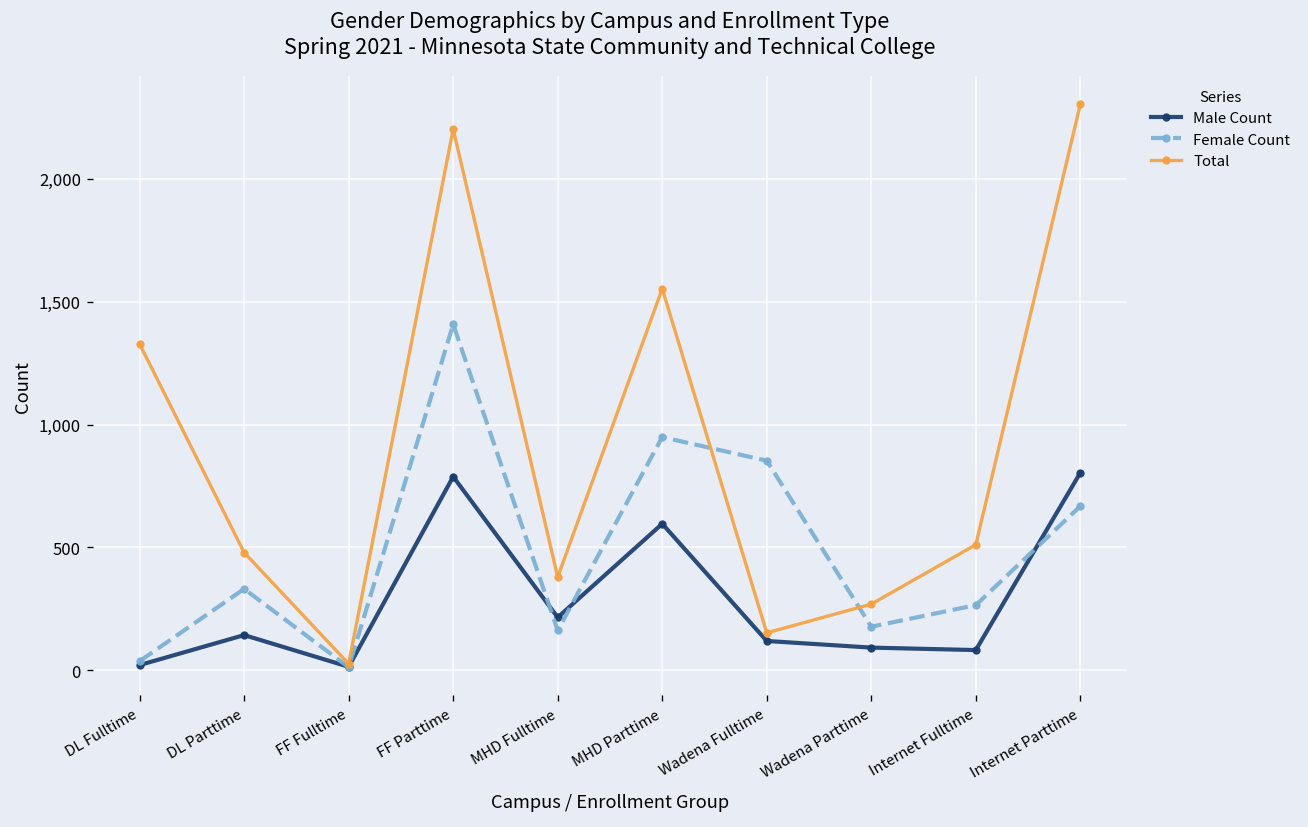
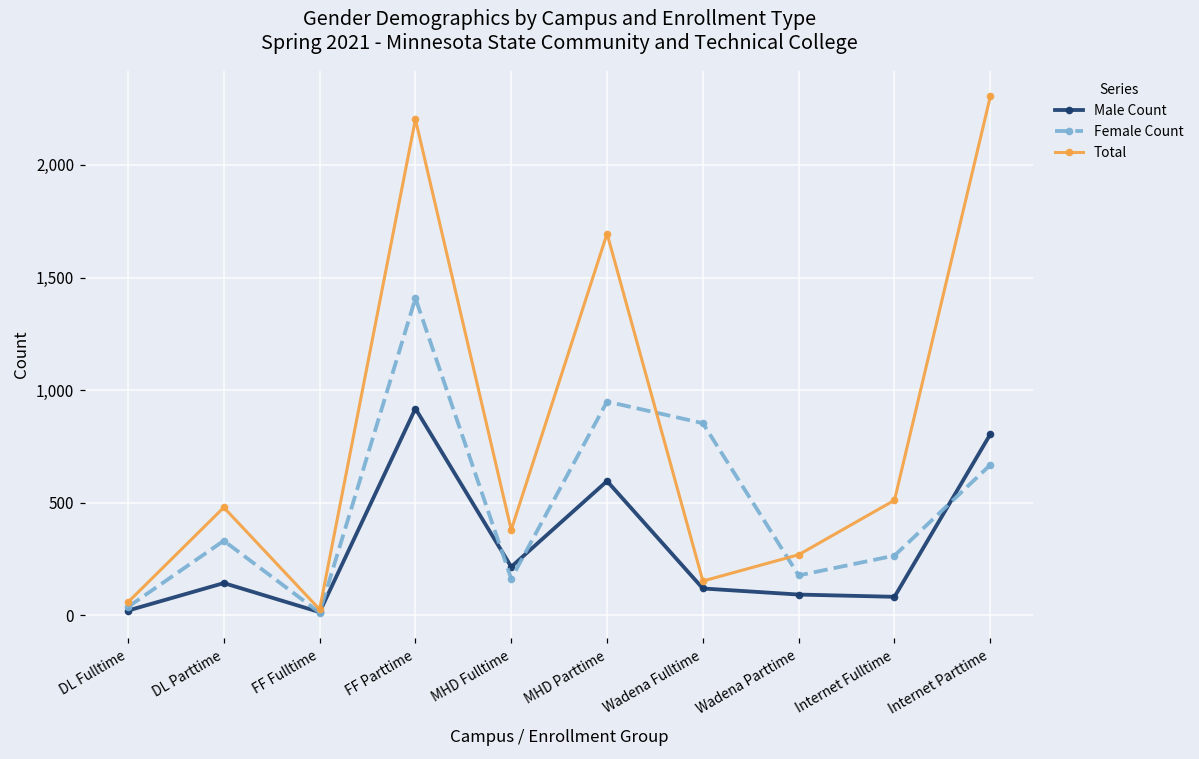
Total, DL Fulltime: 1,330 -> 60
Male Count, FF Parttime: 790 -> 920
Total, MHD Parttime: 1,550 -> 1,700
